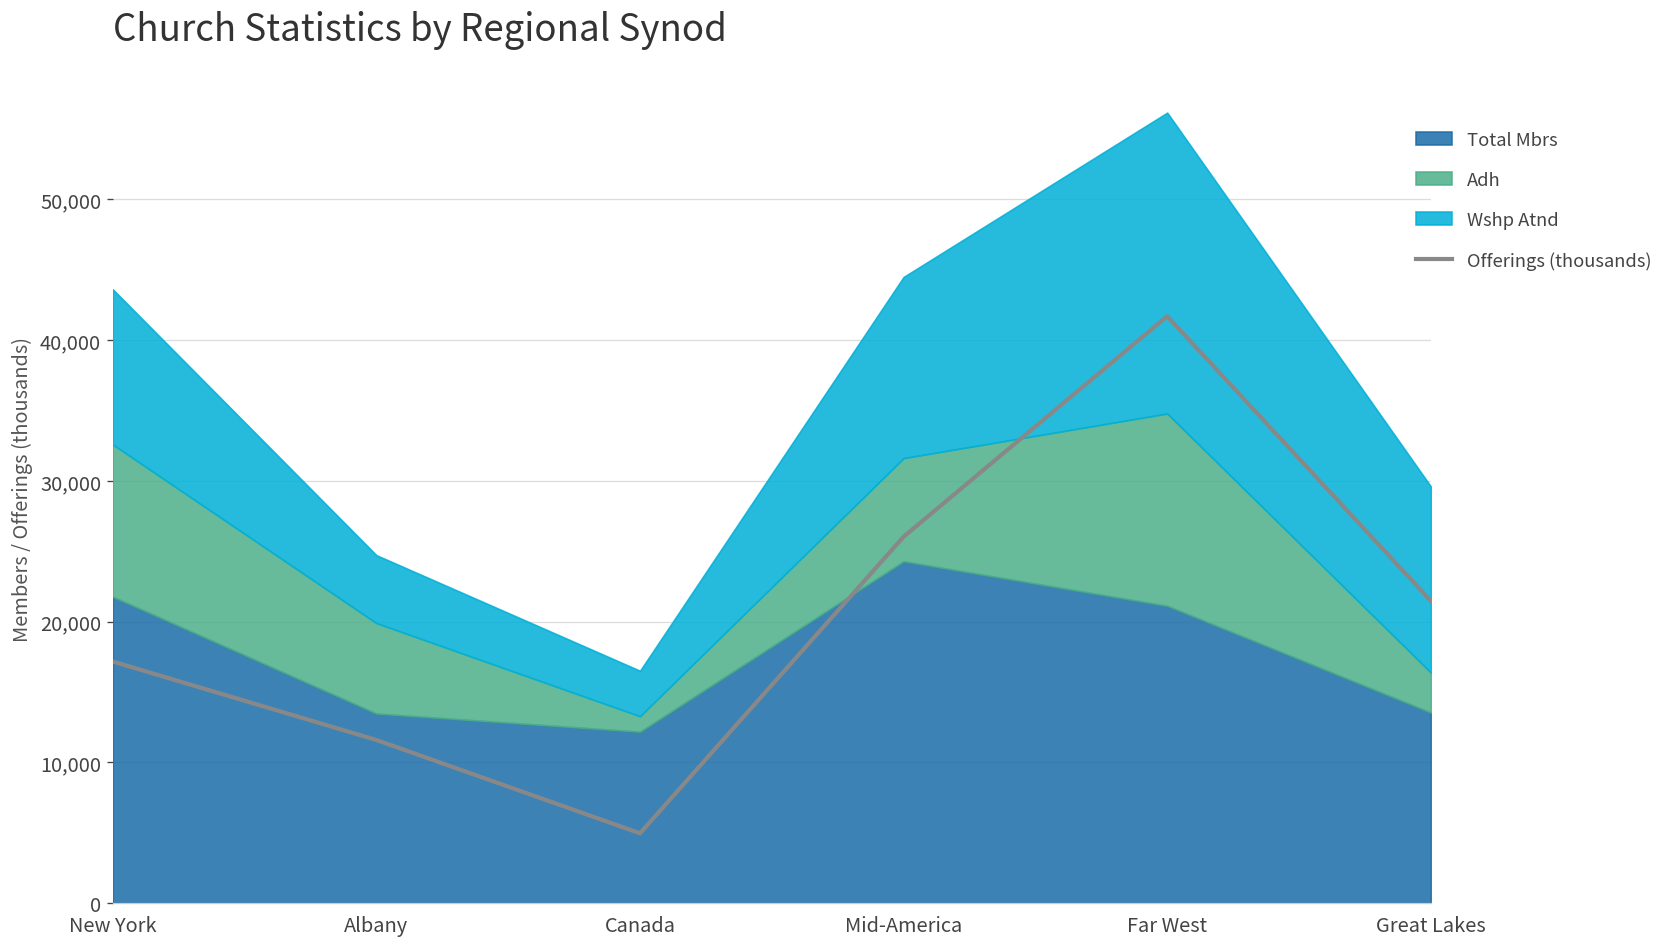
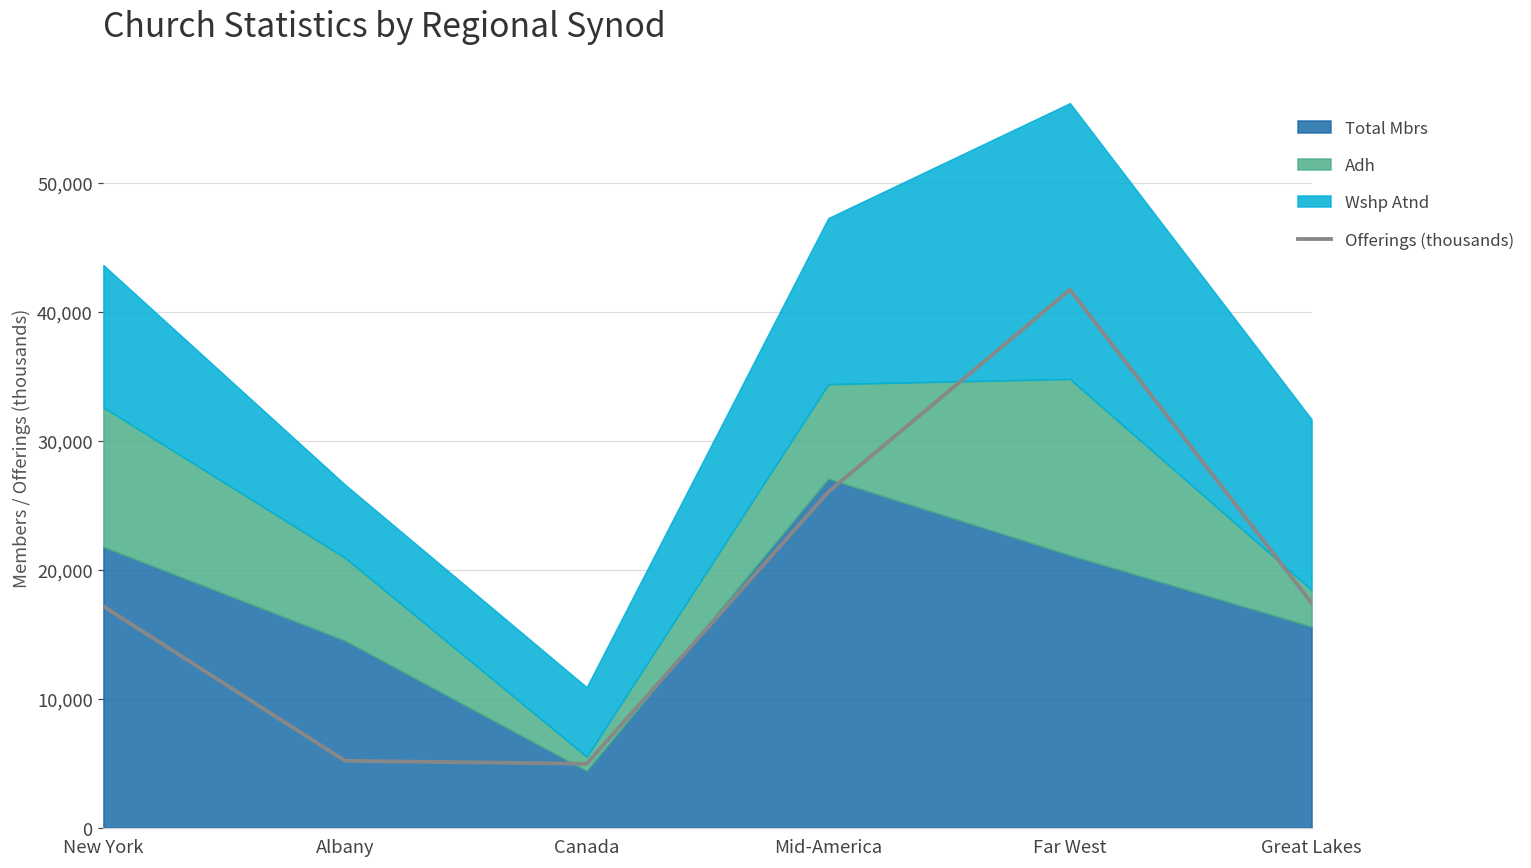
Offerings (thousands), Albany: 11,600 -> 5,200
Total Mbrs, Albany: 13,500 -> 14,500
Wshp Atnd, Albany: 4,800 -> 5,700
Total Mbrs, Canada: 12,200 -> 4,400
Wshp Atnd, Canada: 3,200 -> 5,400
Total Mbrs, Mid-America: 24,300 -> 27,100
Offerings (thousands), Great Lakes: 21,500 -> 17,400
Total Mbrs, Great Lakes: 13,500 -> 15,600
